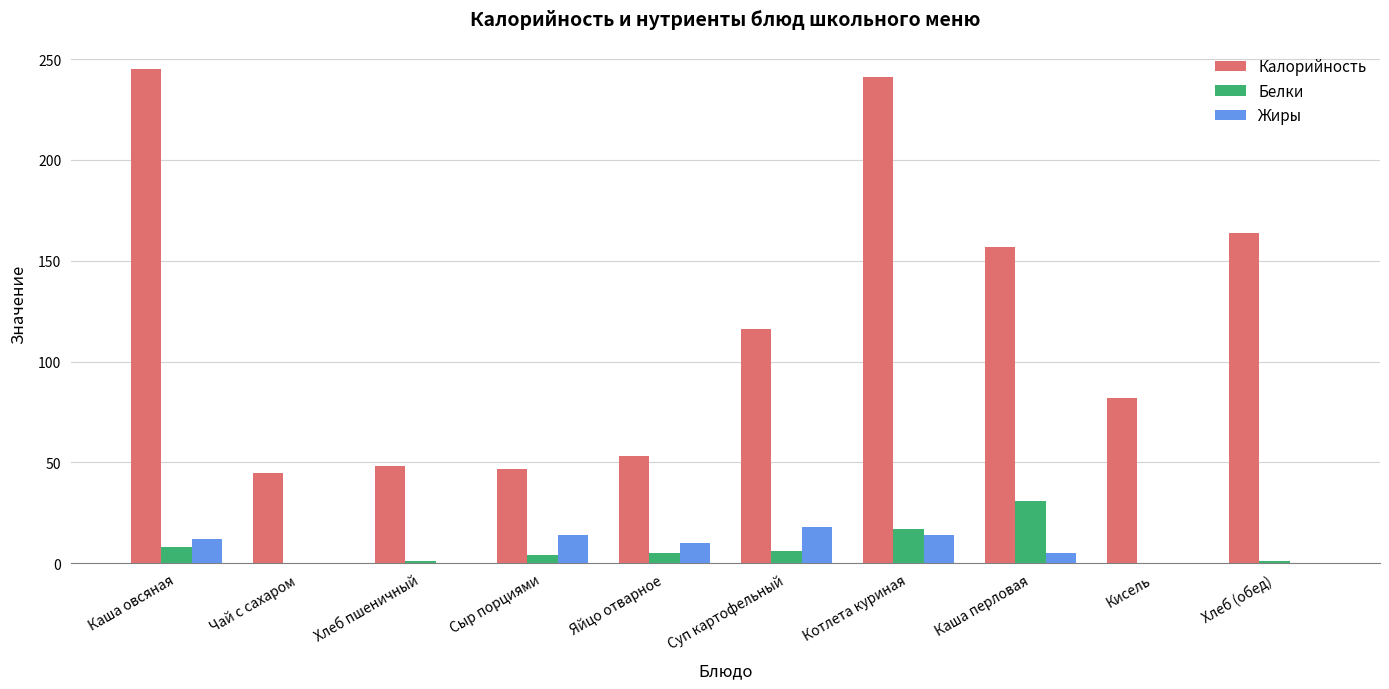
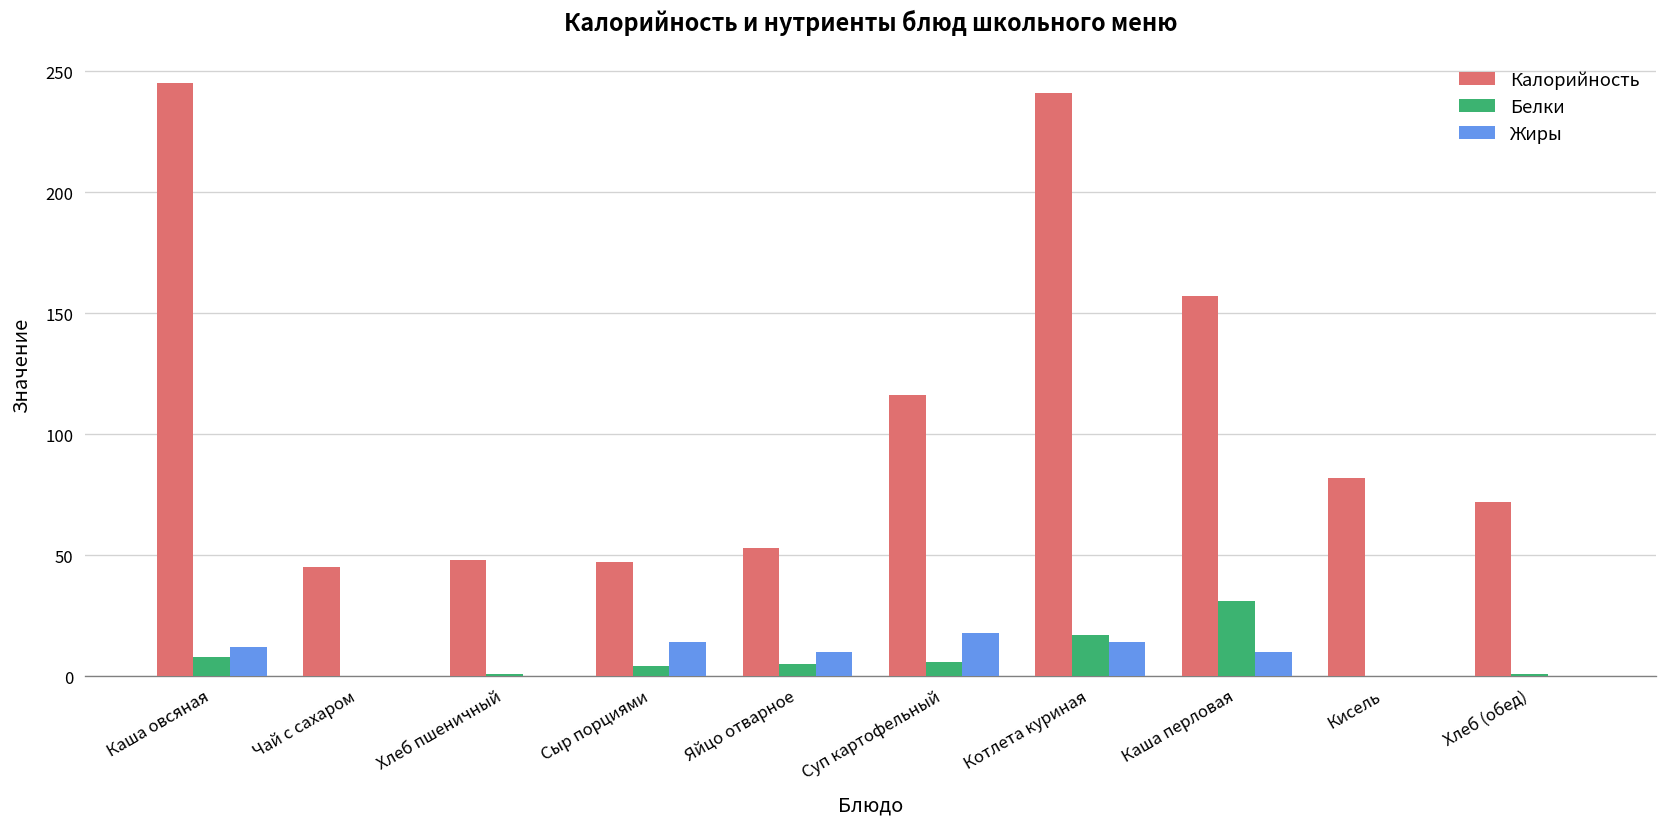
Жиры, Каша перловая: 5 -> 10
Калорийность, Хлеб (обед): 164 -> 72
